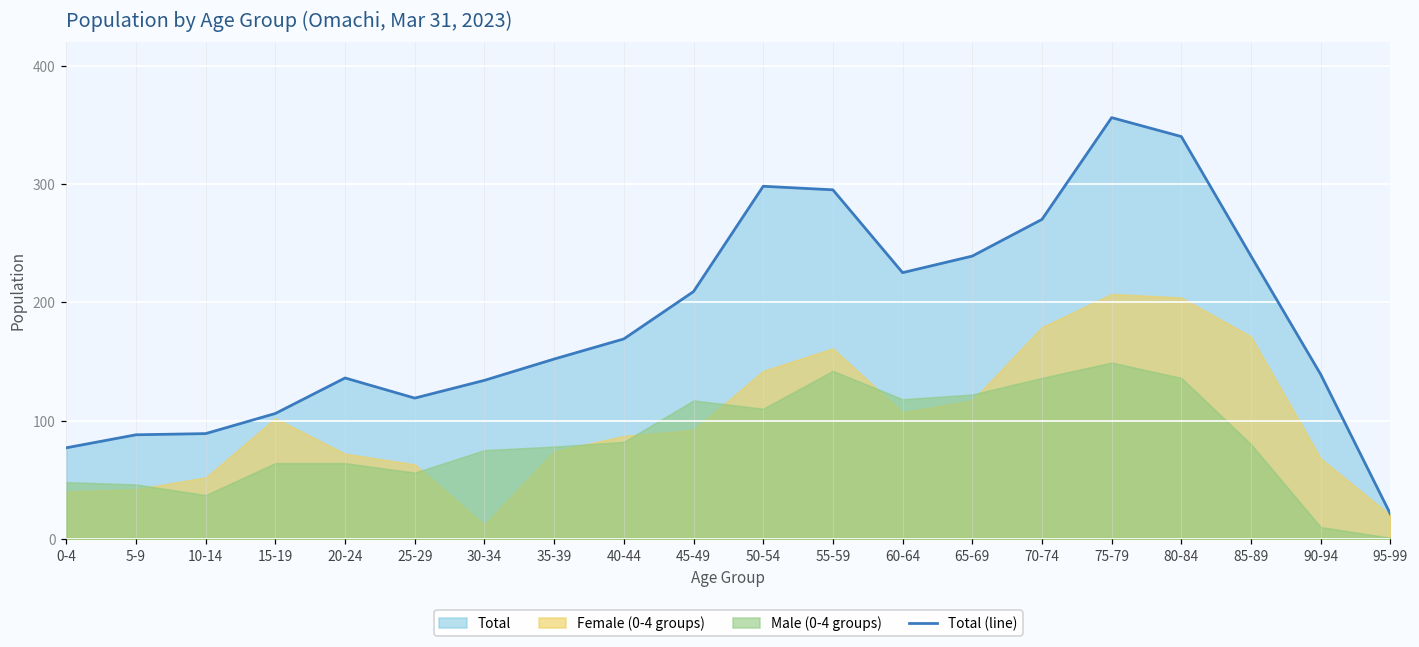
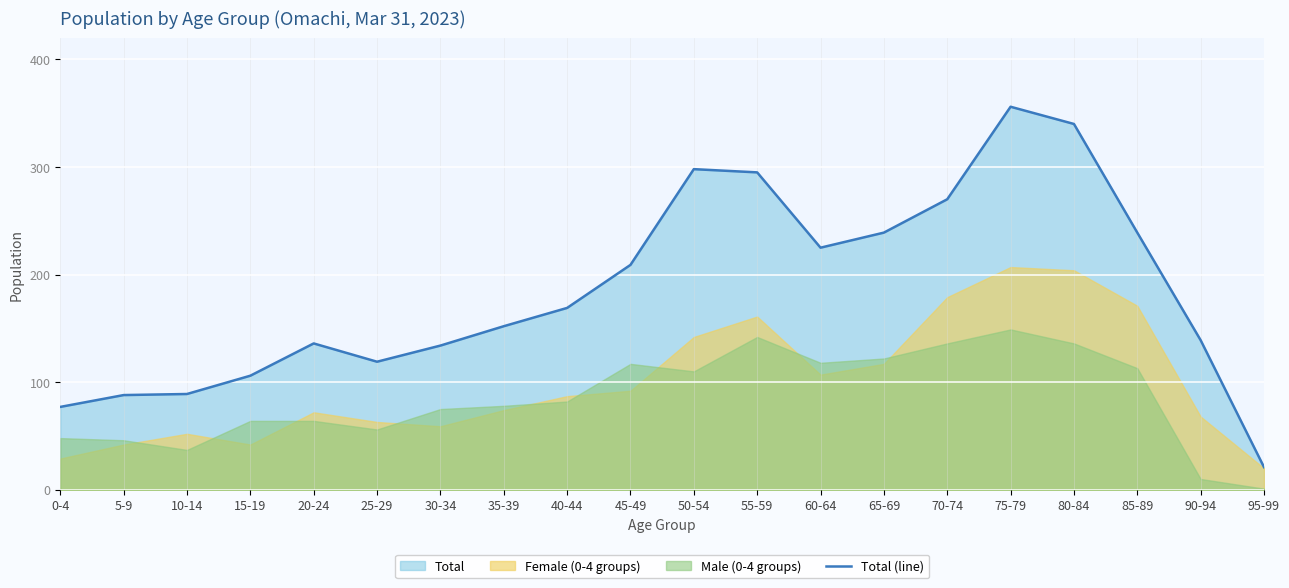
Female (0-4 groups), 0-4: 40 -> 29
Female (0-4 groups), 15-19: 102 -> 42
Female (0-4 groups), 30-34: 12 -> 59
Male (0-4 groups), 85-89: 80 -> 113
